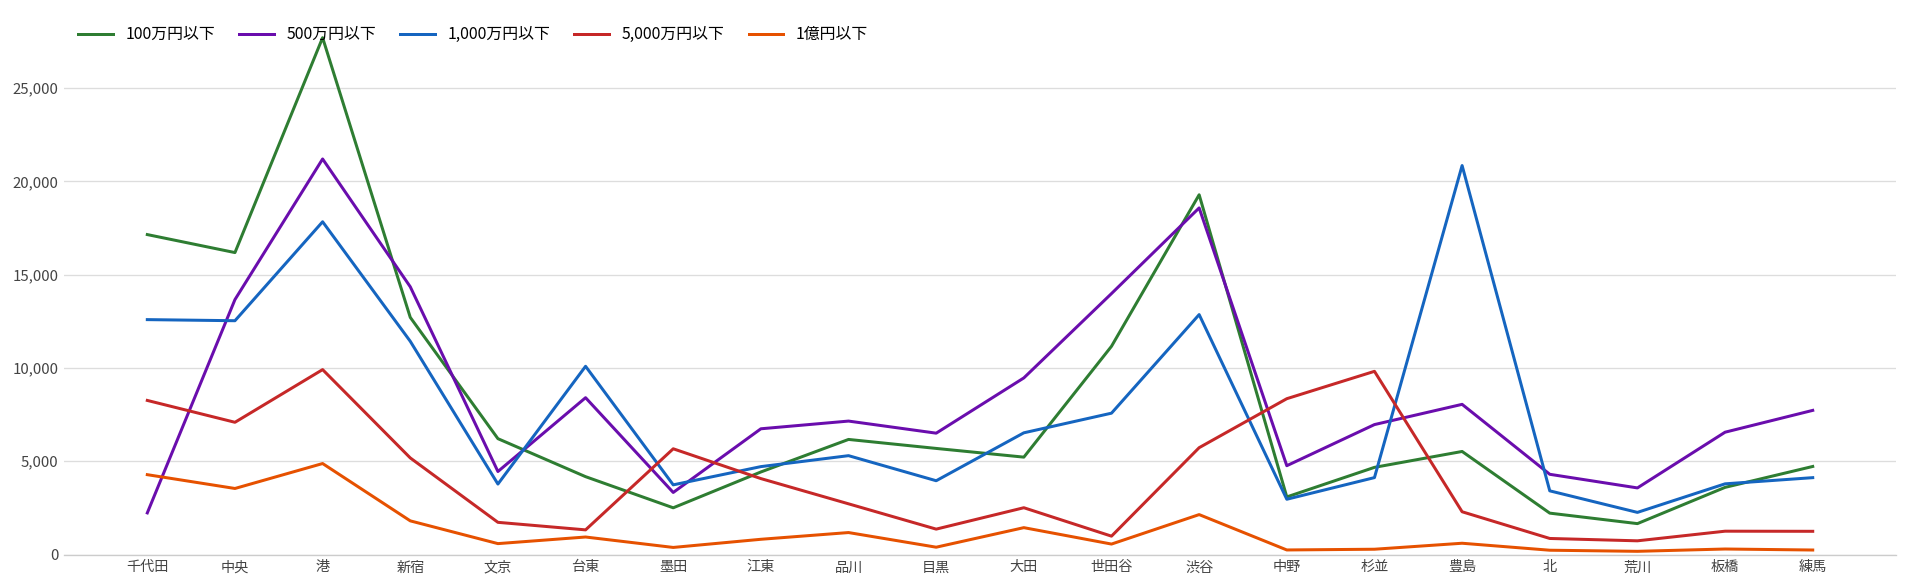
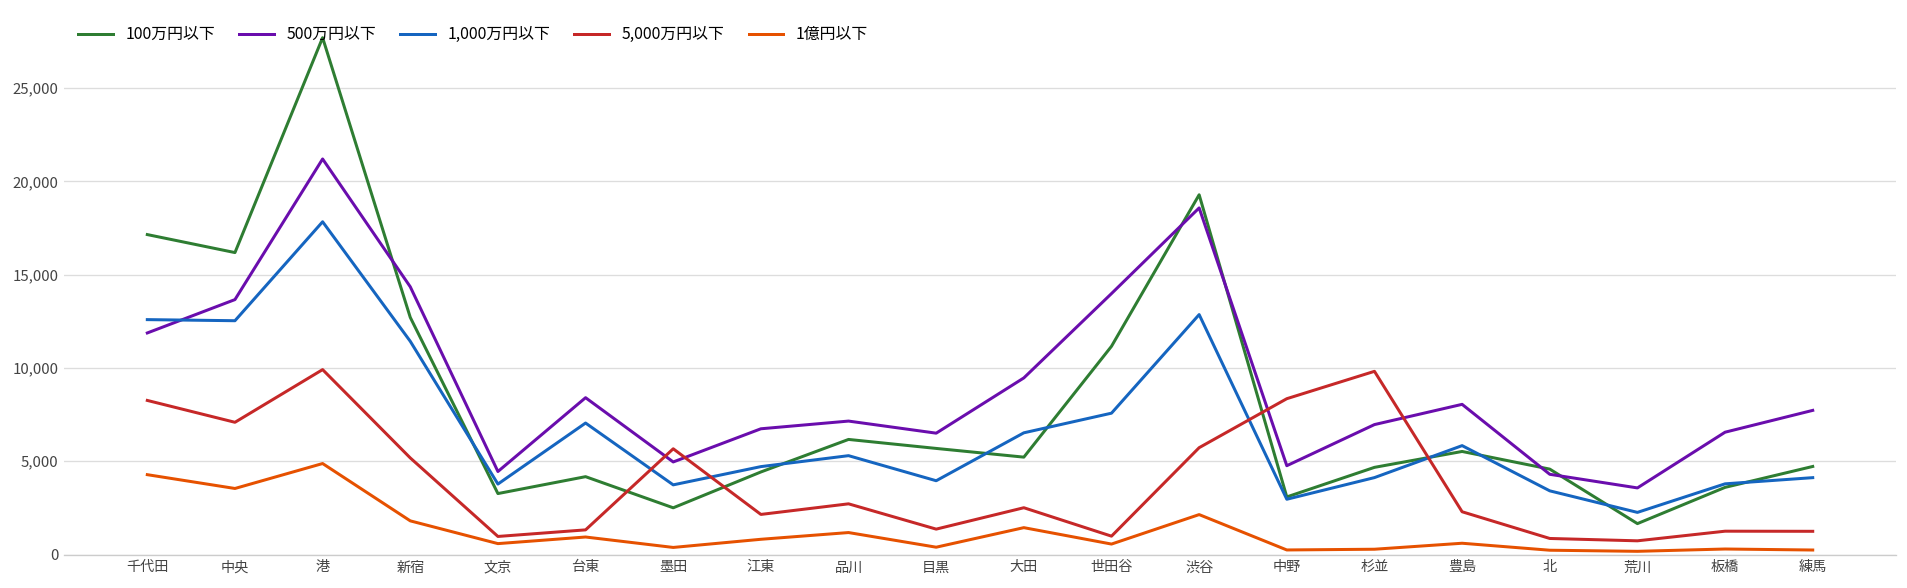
500万円以下, 千代田: 2,200 -> 11,900
100万円以下, 文京: 6,200 -> 3,300
5,000万円以下, 文京: 1,700 -> 1,000
1,000万円以下, 台東: 10,100 -> 7,100
500万円以下, 墨田: 3,300 -> 5,000
5,000万円以下, 江東: 4,100 -> 2,200
1,000万円以下, 豊島: 20,900 -> 5,800
100万円以下, 北: 2,200 -> 4,600
